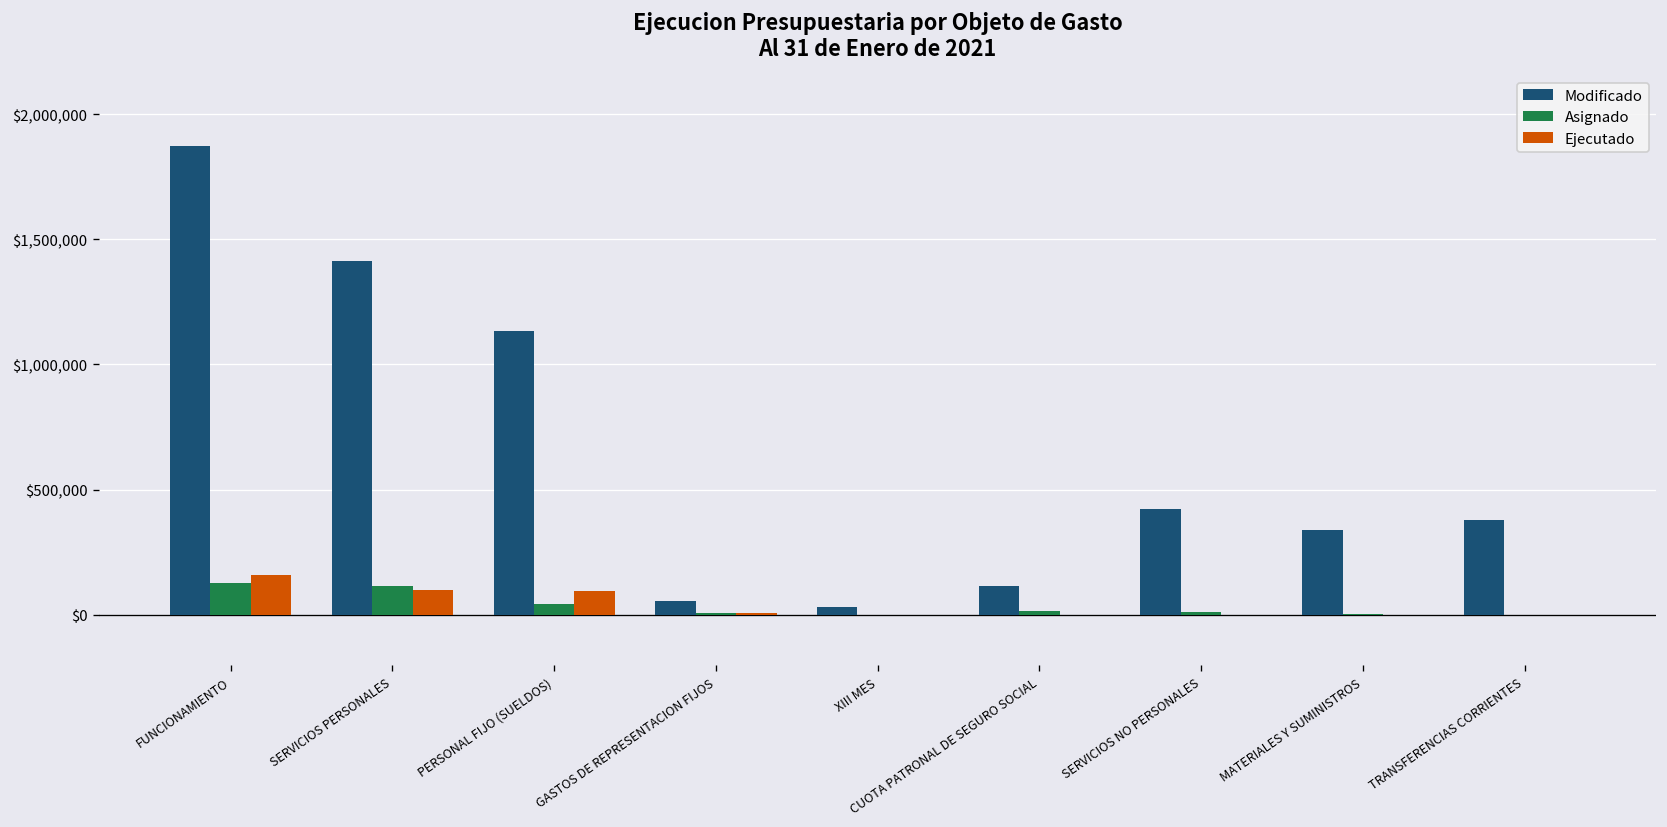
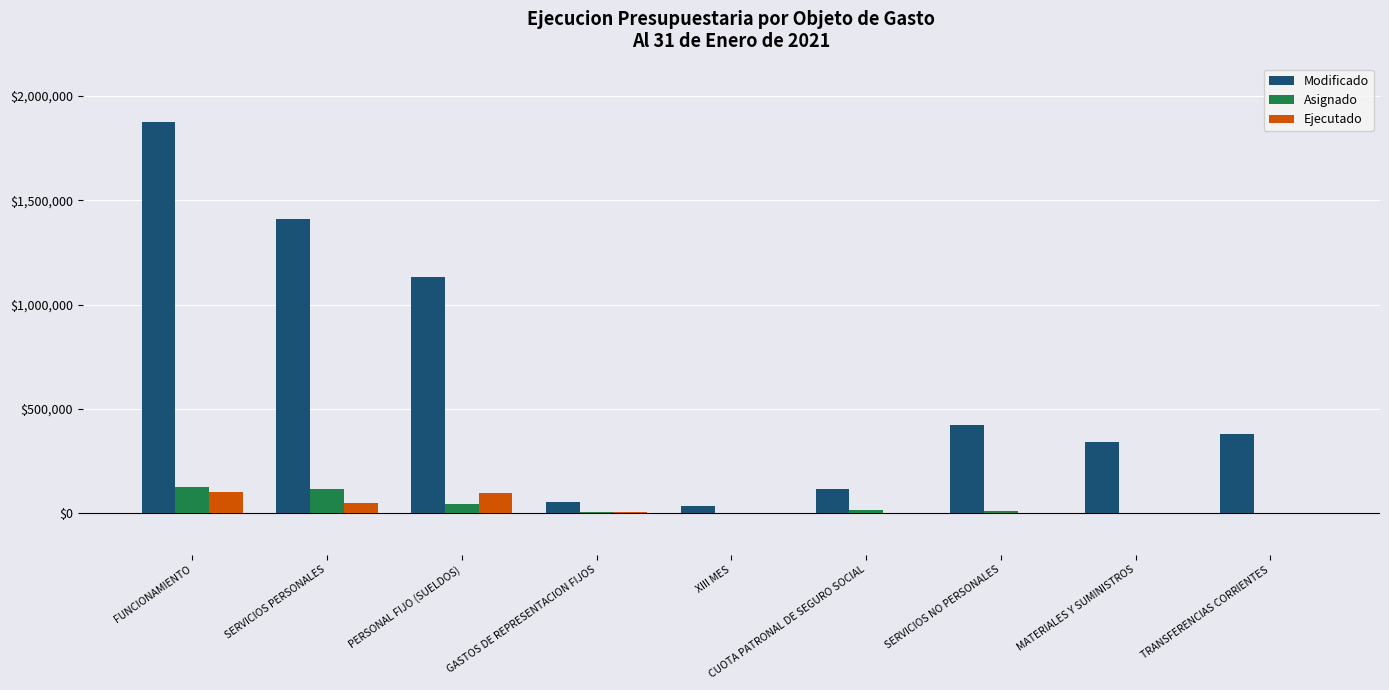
Ejecutado, FUNCIONAMIENTO: $160,000 -> $100,000
Ejecutado, SERVICIOS PERSONALES: $100,000 -> $50,000
